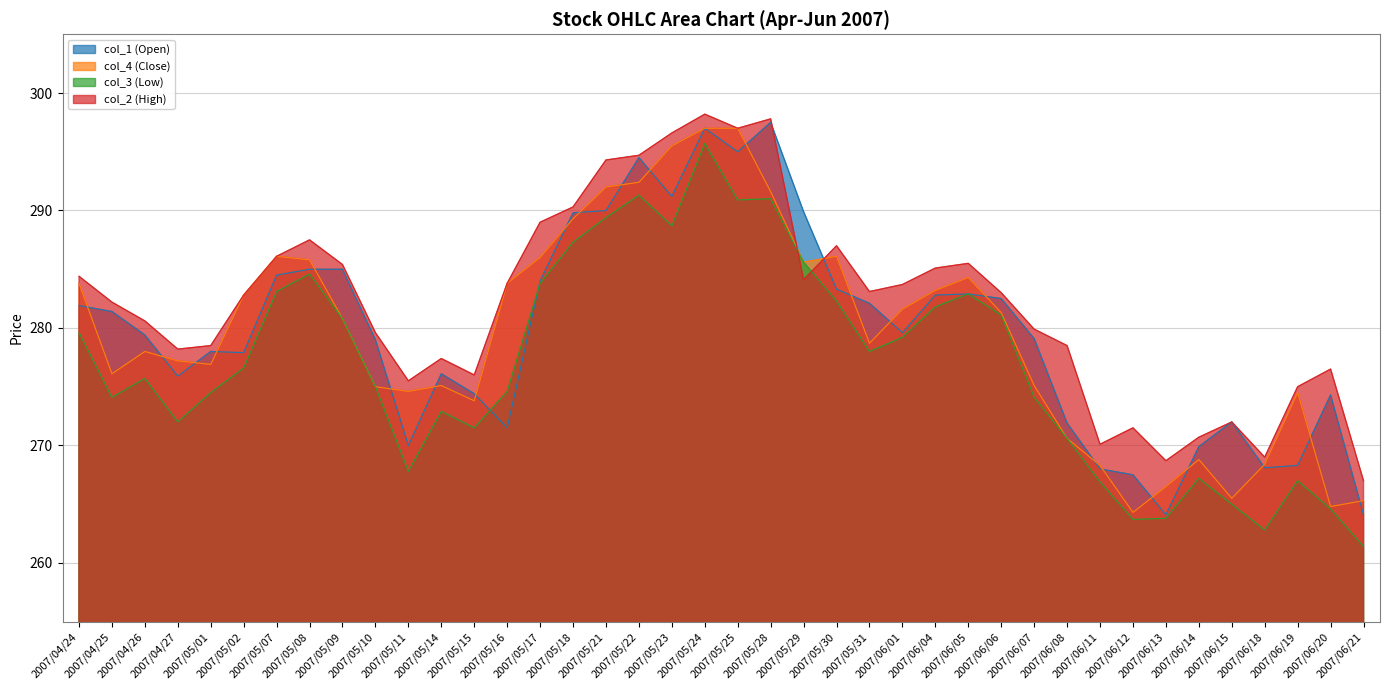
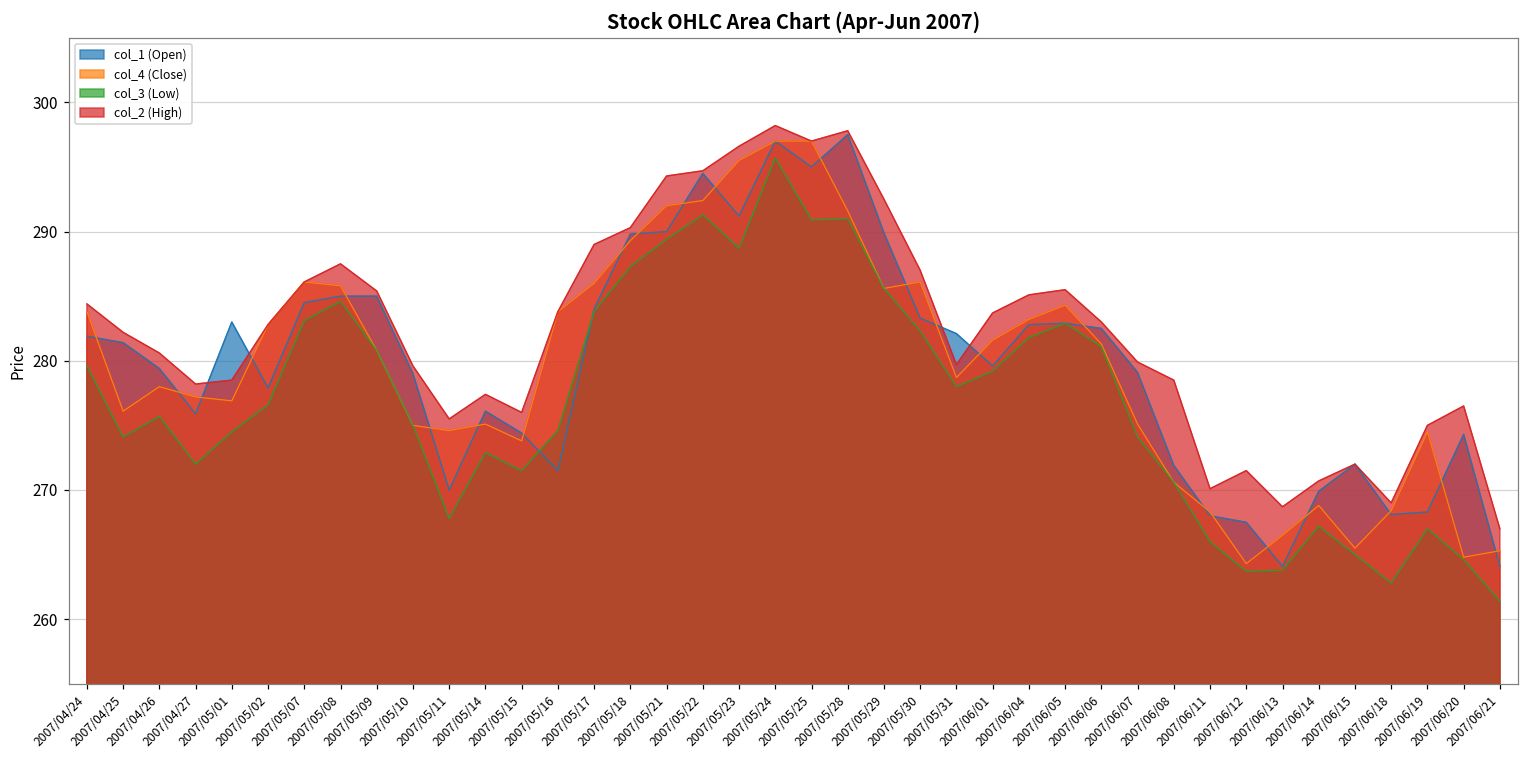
col_1 (Open), 2007/05/01: 278 -> 283
col_2 (High), 2007/05/29: 284.1 -> 292.5
col_2 (High), 2007/05/31: 283.1 -> 279.7
col_3 (Low), 2007/06/11: 266.9 -> 266.0
